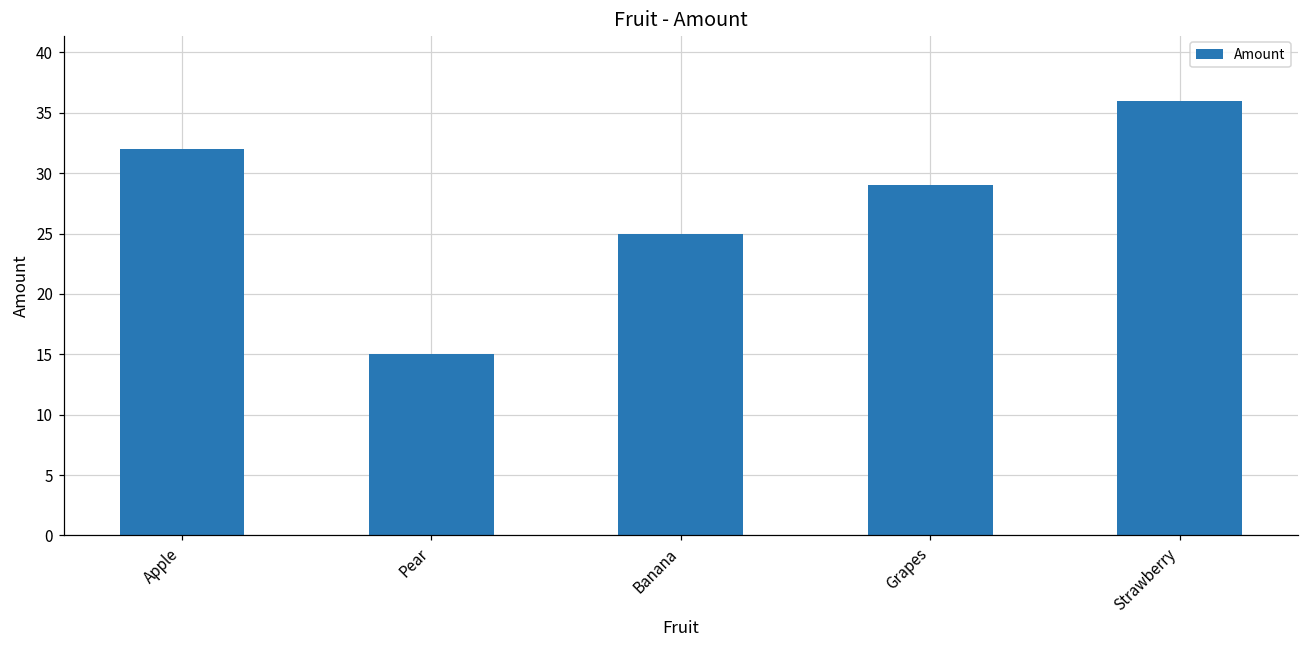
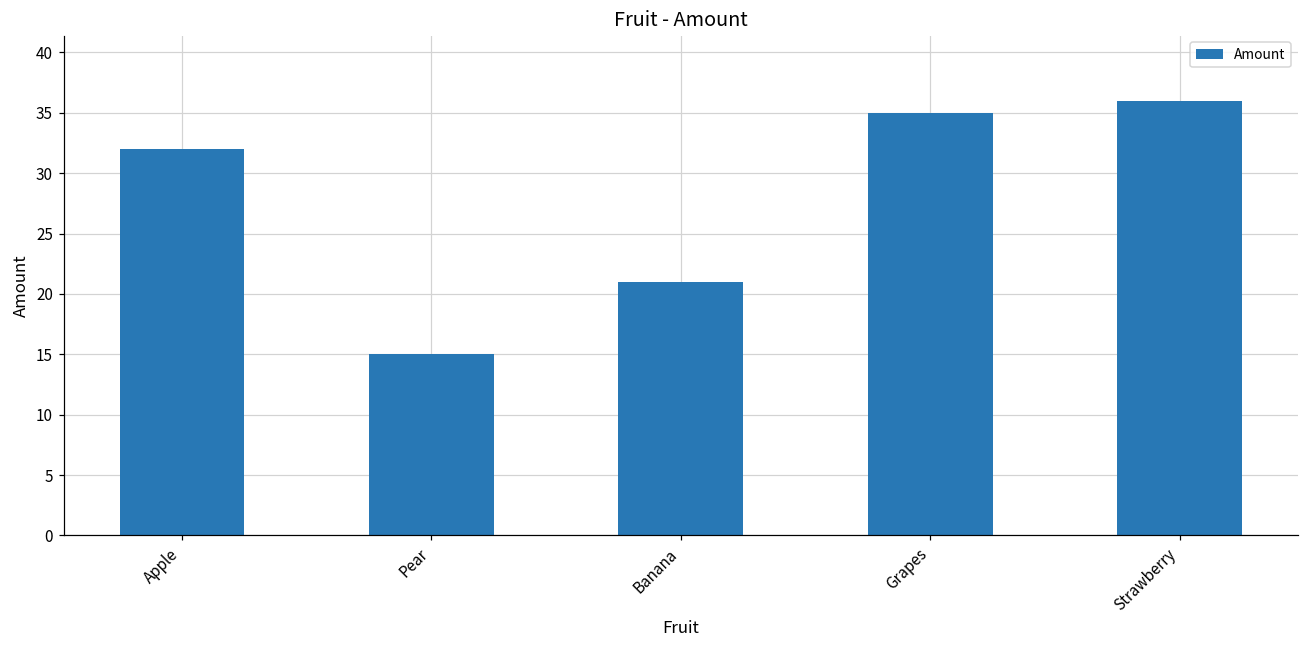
Banana: 25 -> 21
Grapes: 29 -> 35
